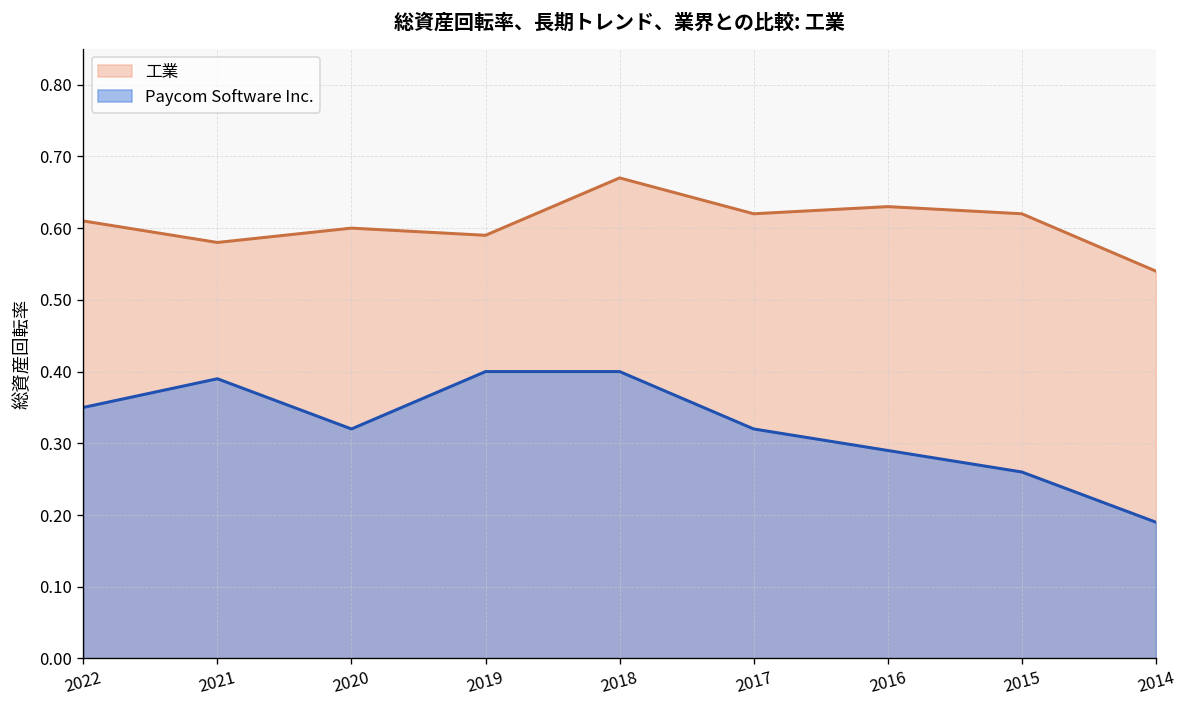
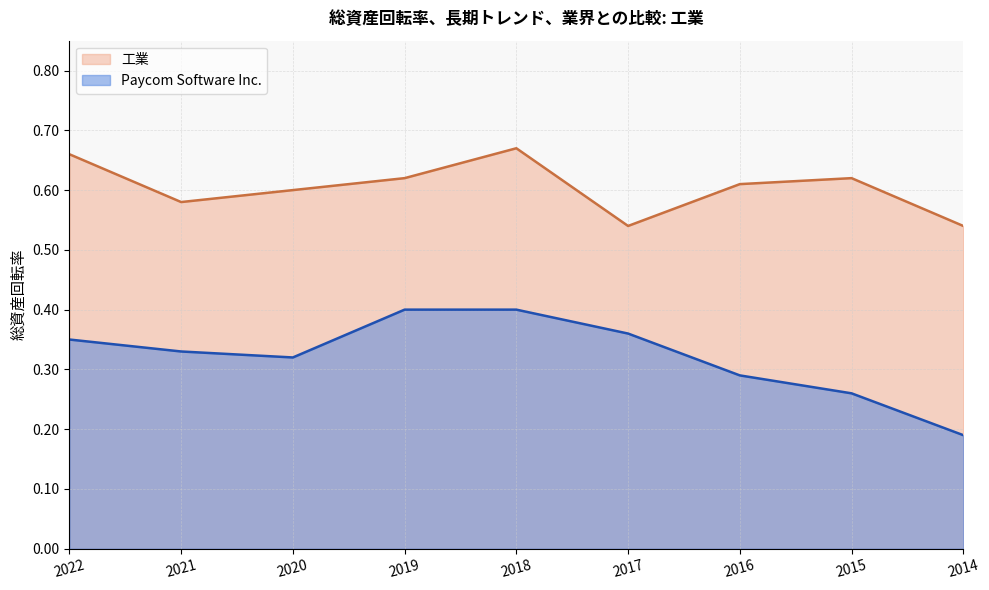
工業, 2022: 0.61 -> 0.66
Paycom Software Inc., 2021: 0.39 -> 0.33
工業, 2019: 0.59 -> 0.62
工業, 2017: 0.62 -> 0.54
Paycom Software Inc., 2017: 0.32 -> 0.36
工業, 2016: 0.63 -> 0.61
